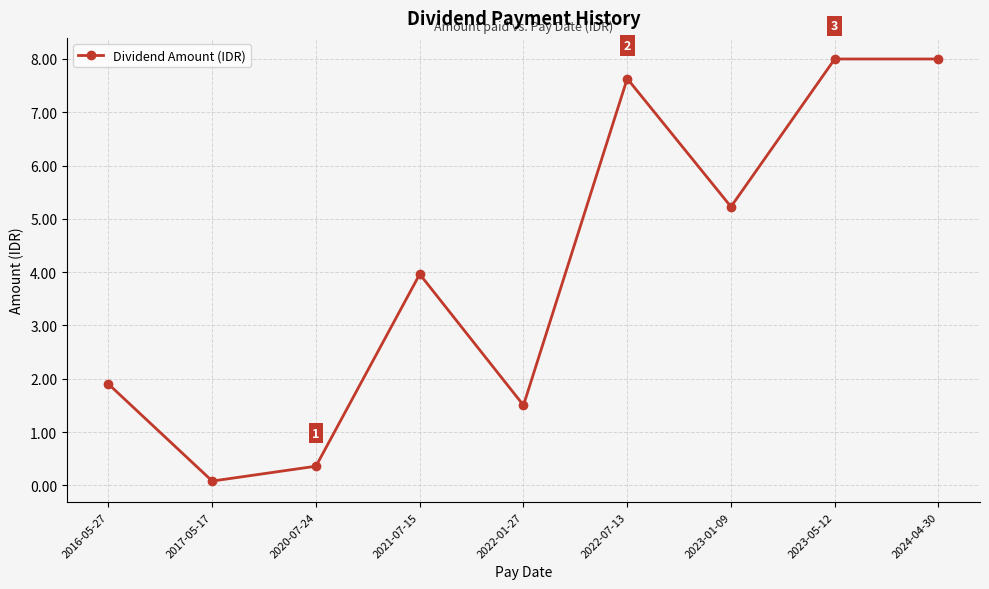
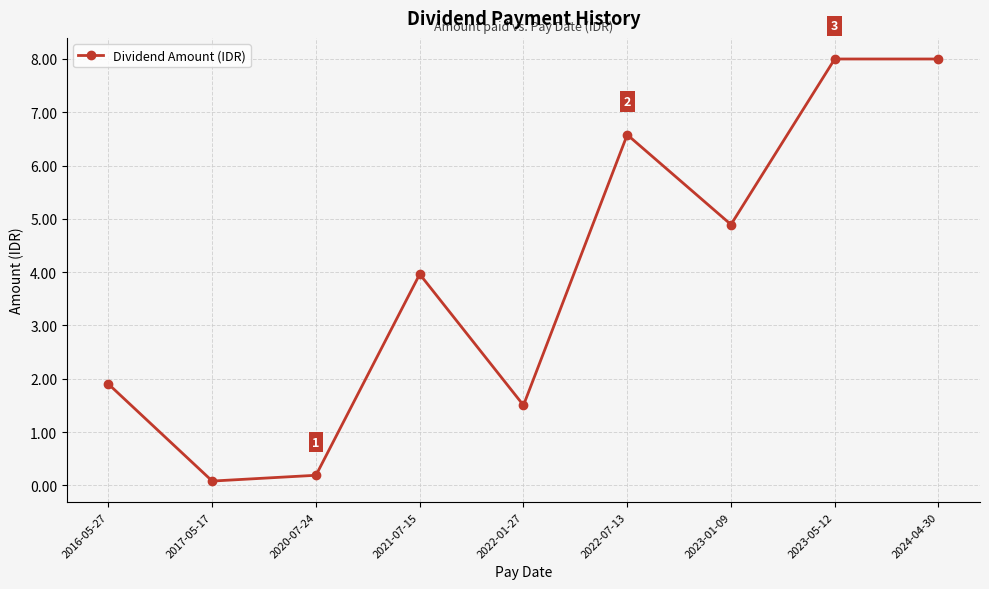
2020-07-24: 0.4 -> 0.2
2022-07-13: 7.6 -> 6.6
2023-01-09: 5.2 -> 4.9
